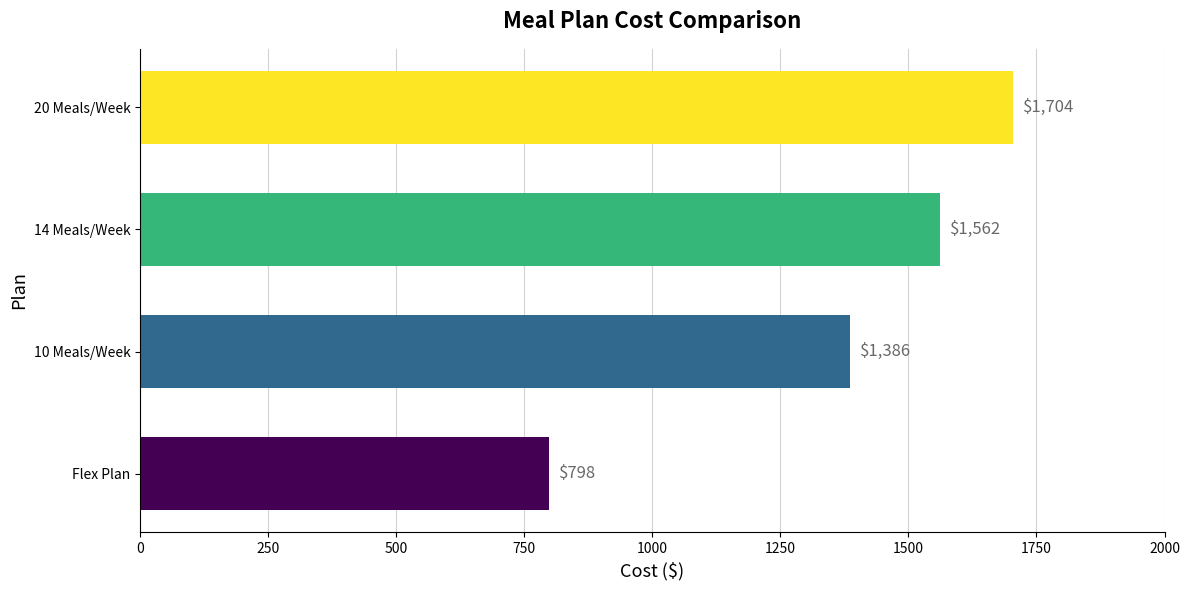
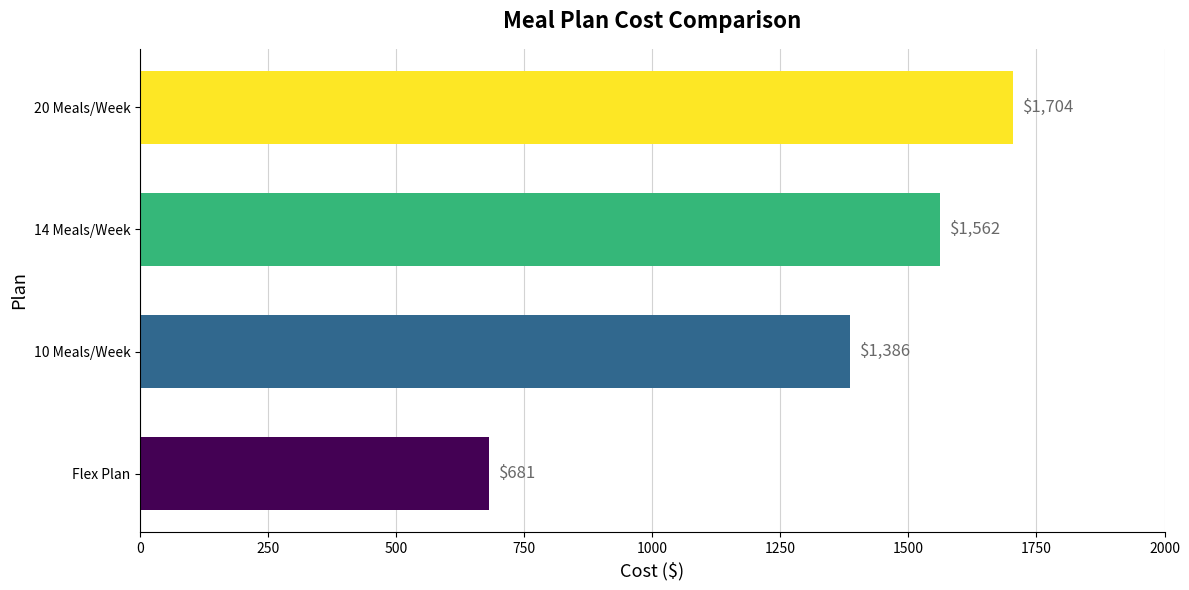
Flex Plan: $798 -> $681
